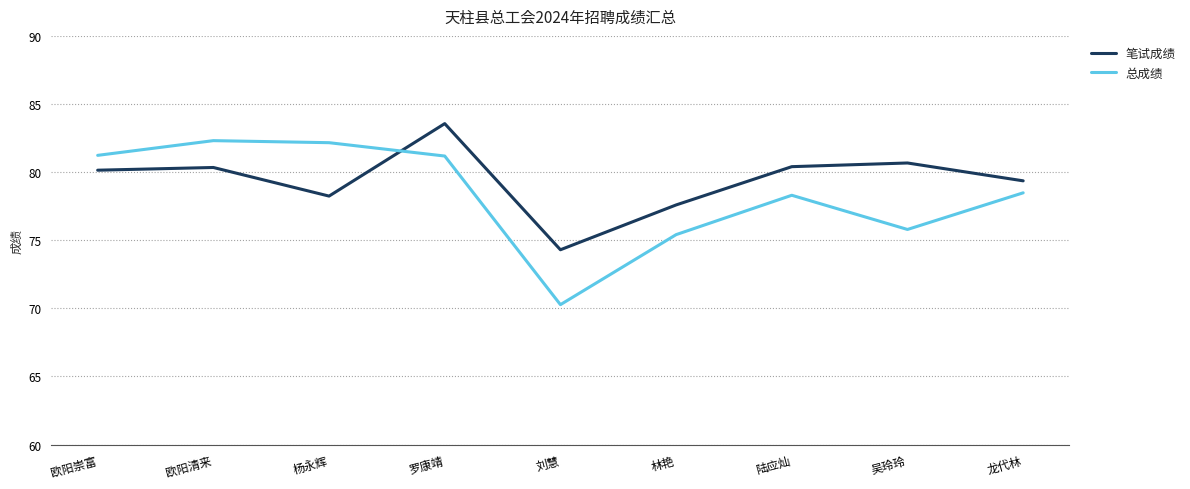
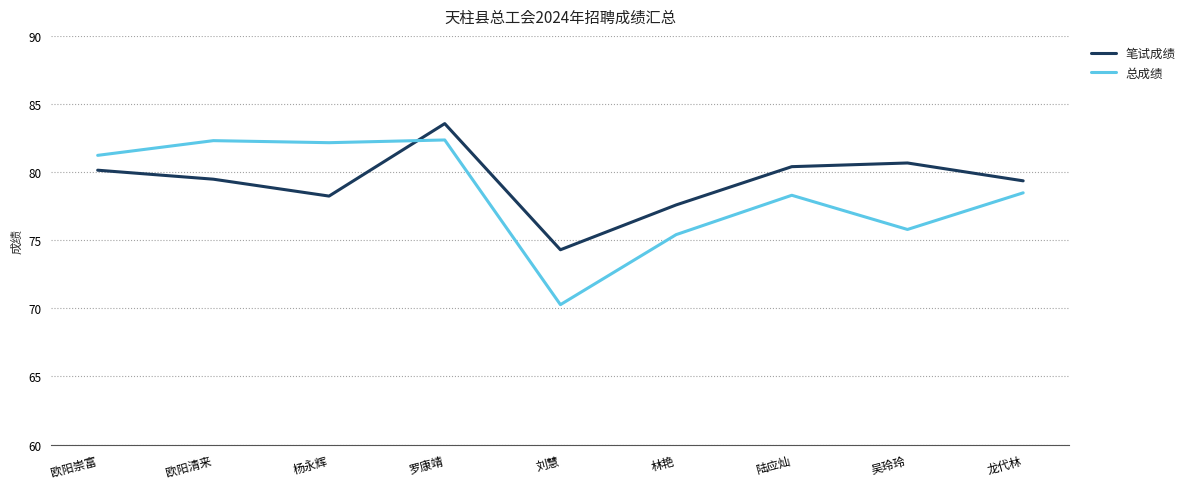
笔试成绩, 欧阳清来: 80.3 -> 79.5
总成绩, 罗康靖: 81.2 -> 82.4
